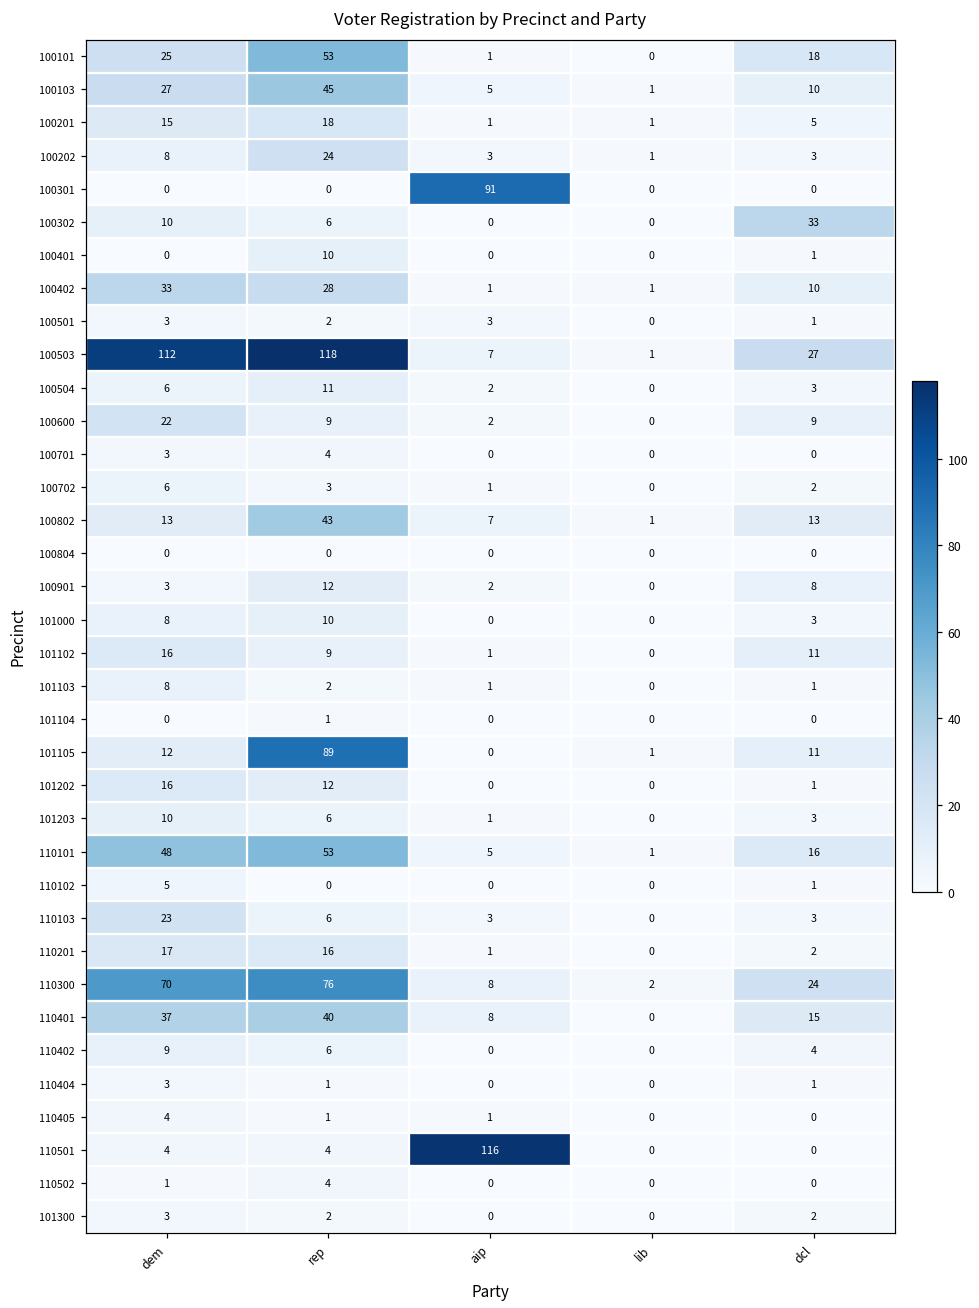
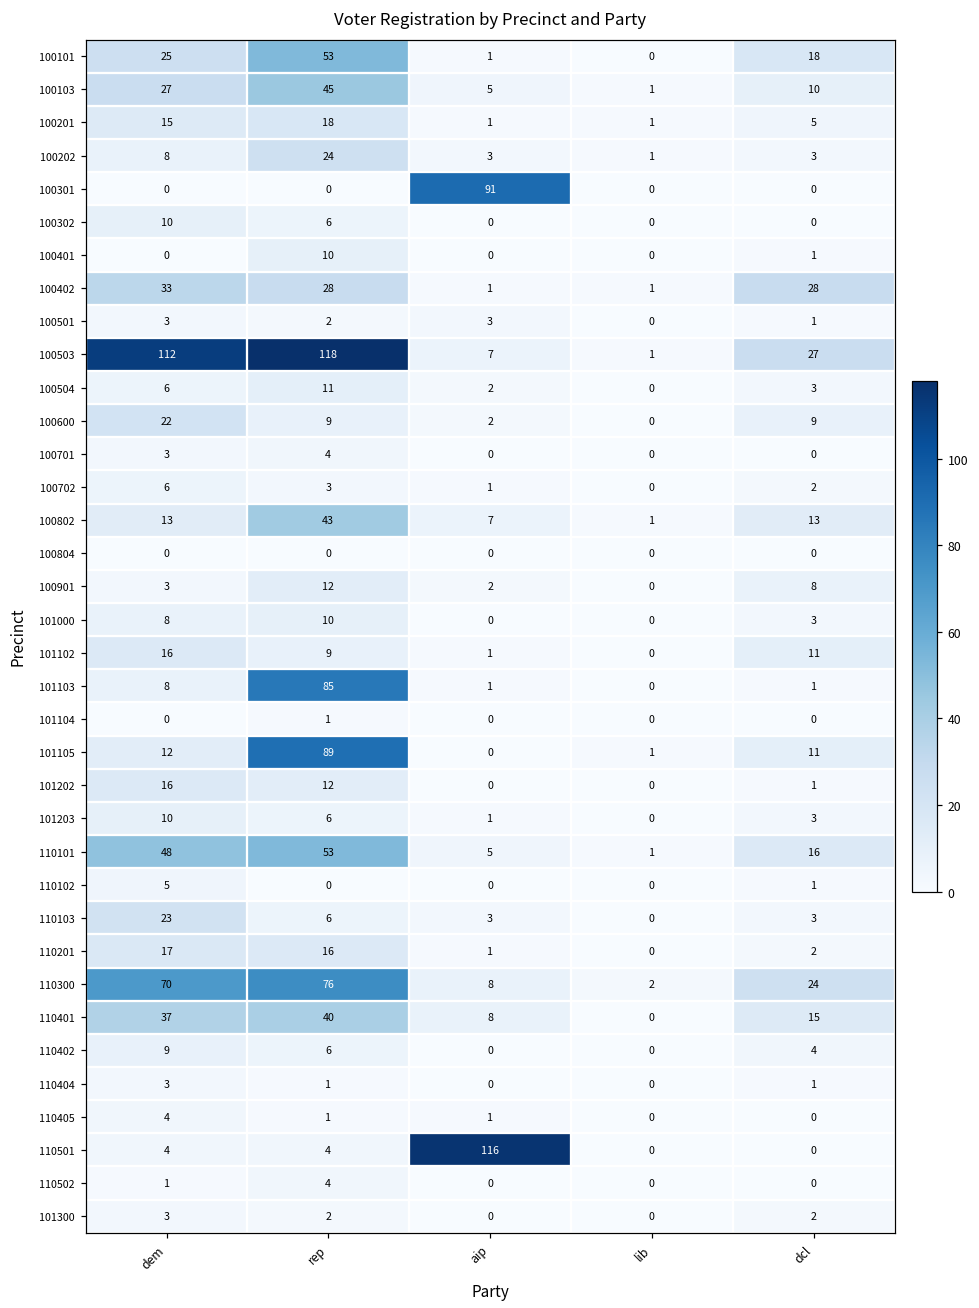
100302, dcl: 33 -> 0
100402, dcl: 10 -> 28
101103, rep: 2 -> 85
